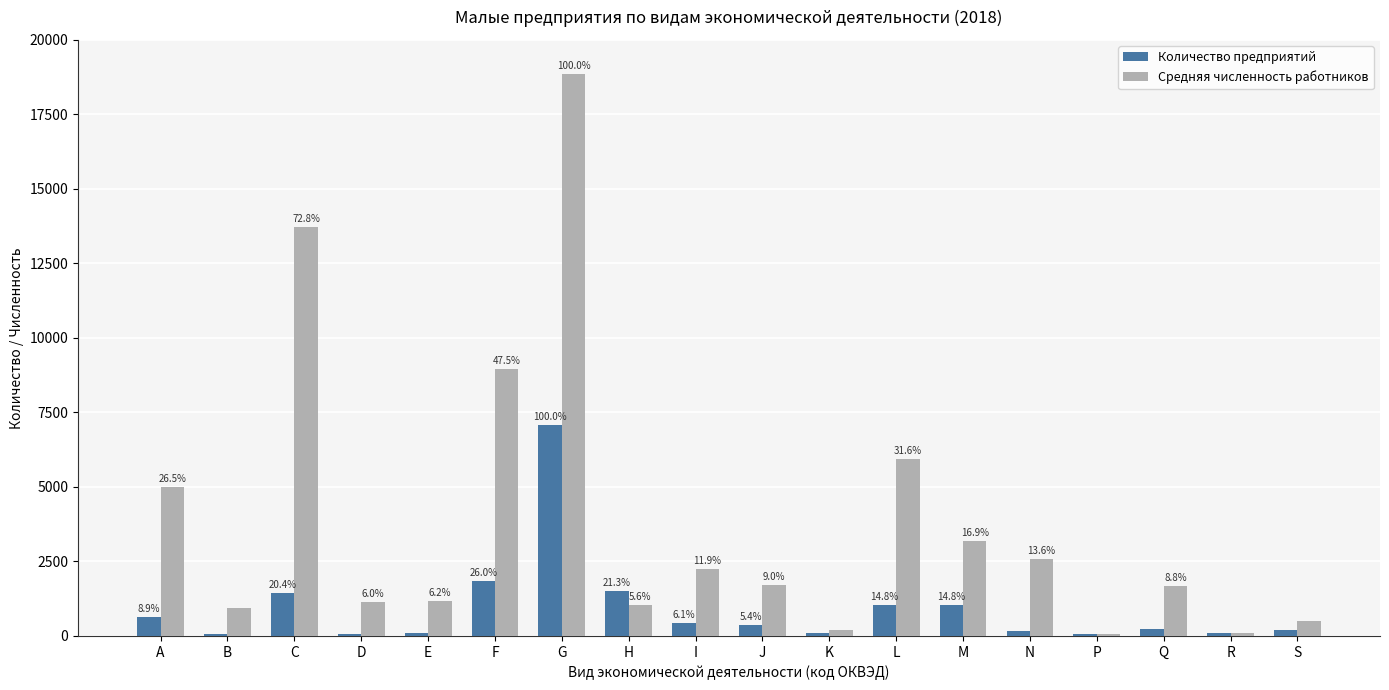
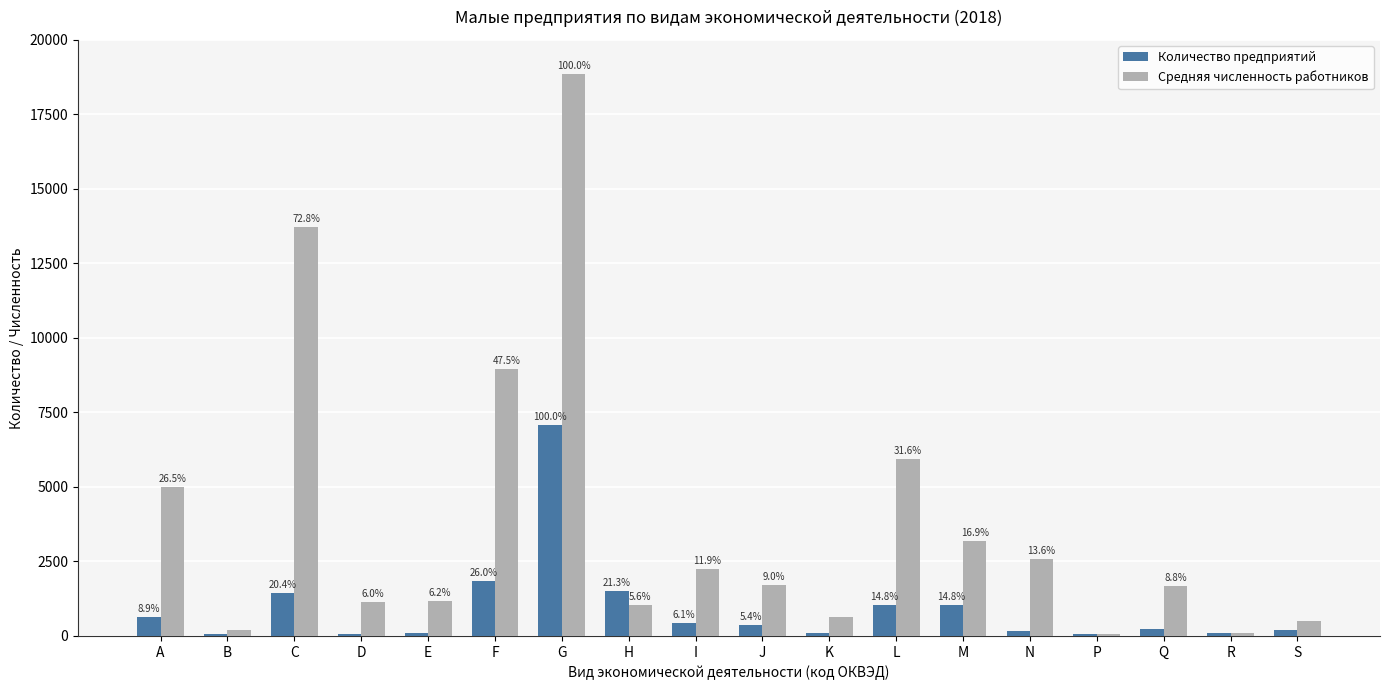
Средняя численность работников, B: 900 -> 200
Средняя численность работников, K: 200 -> 700
